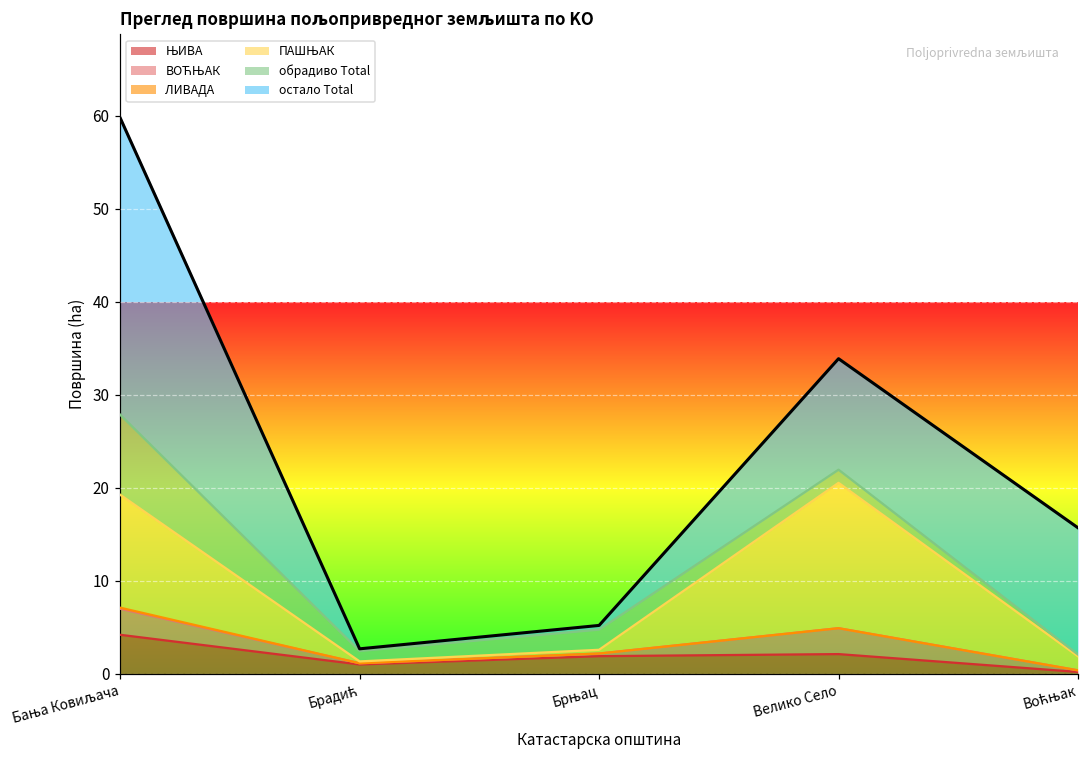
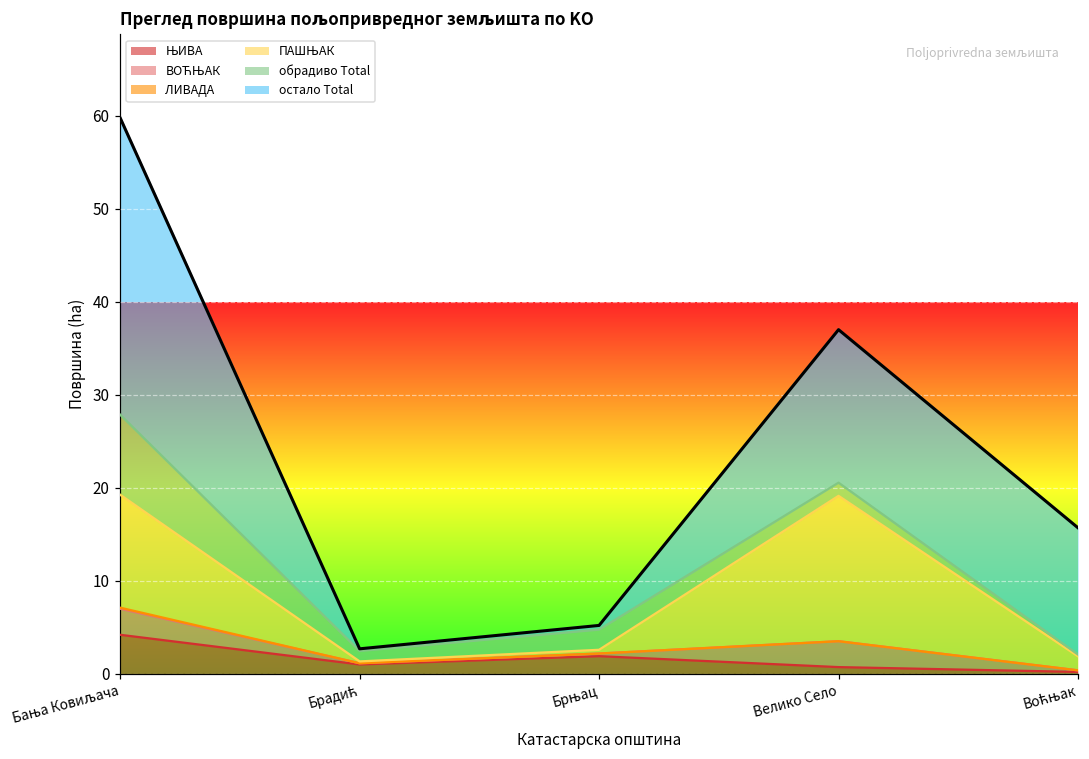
ЊИВА, Велико Село: 2 -> 1
остало Total, Велико Село: 12 -> 16
